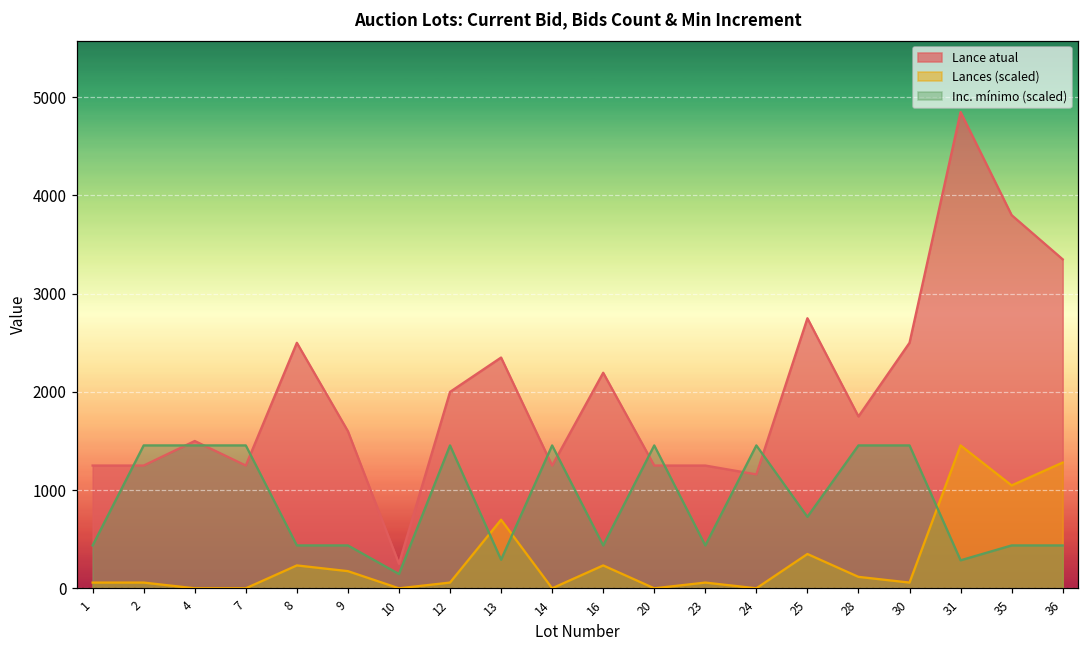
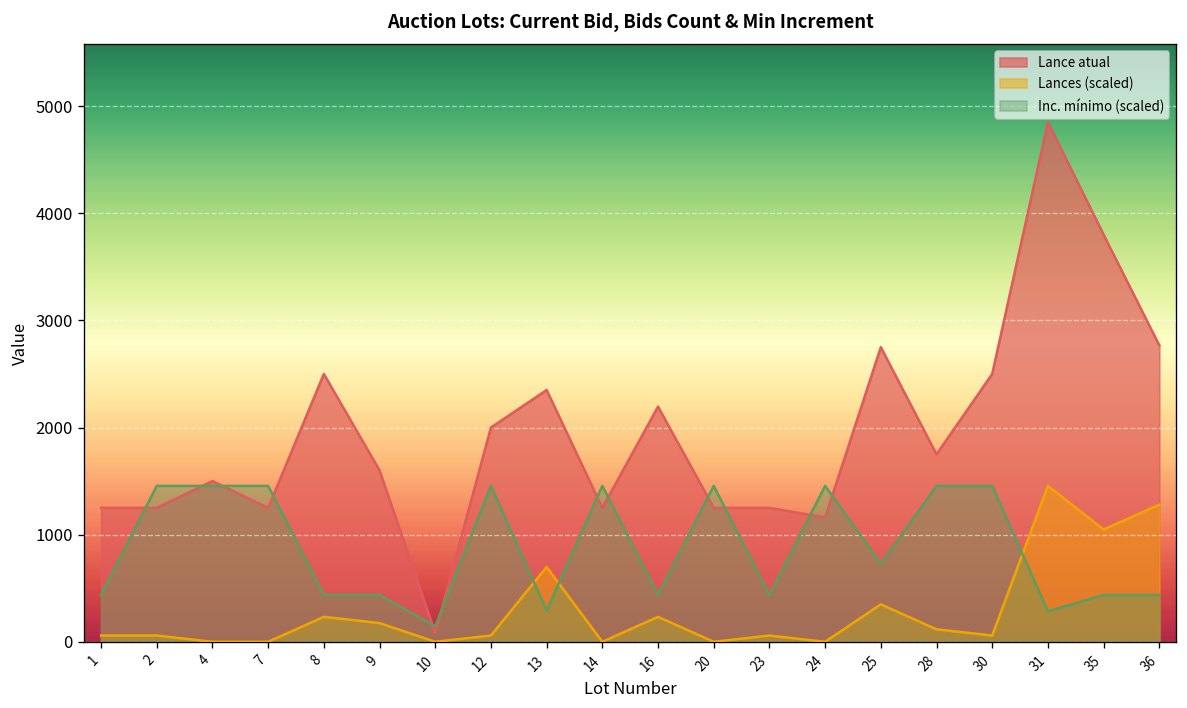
Lance atual, 10: 300 -> 100
Lance atual, 36: 3400 -> 2800
